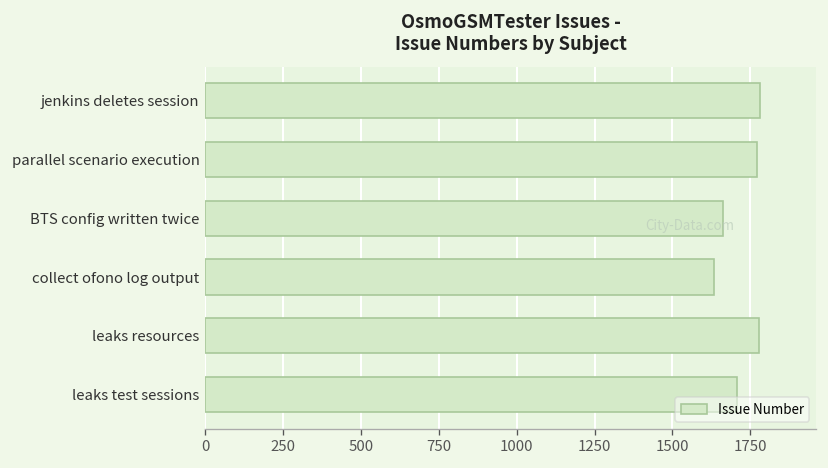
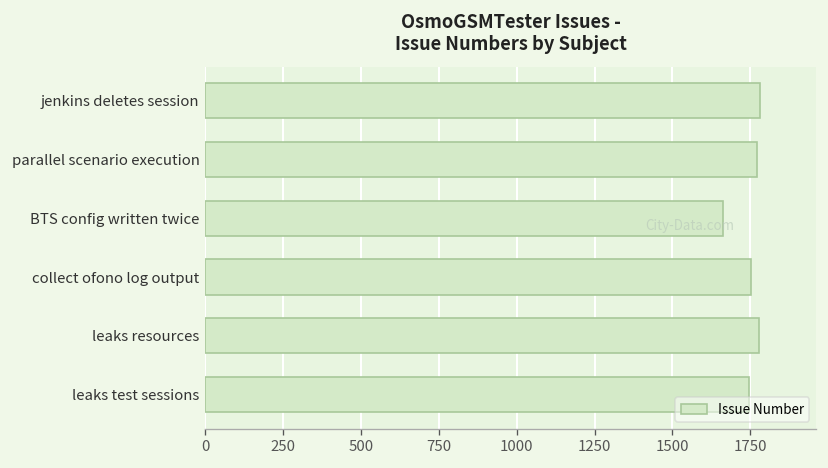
collect ofono log output: 1640 -> 1750
leaks test sessions: 1710 -> 1750
